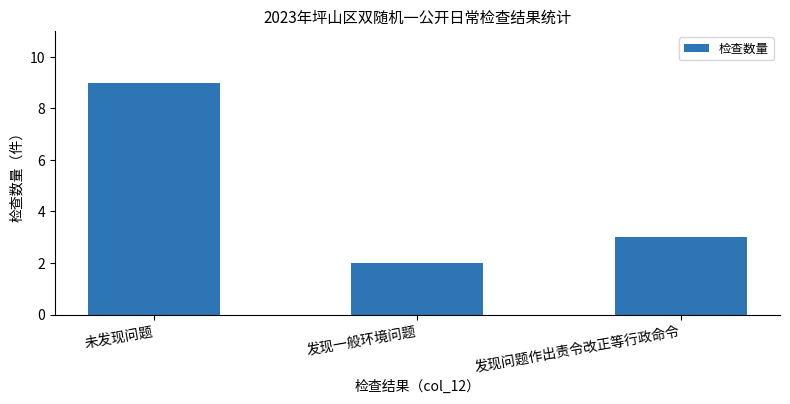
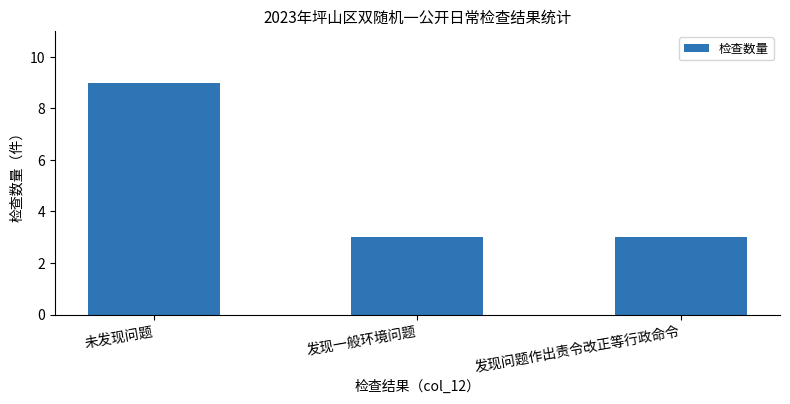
发现一般环境问题: 2 -> 3
